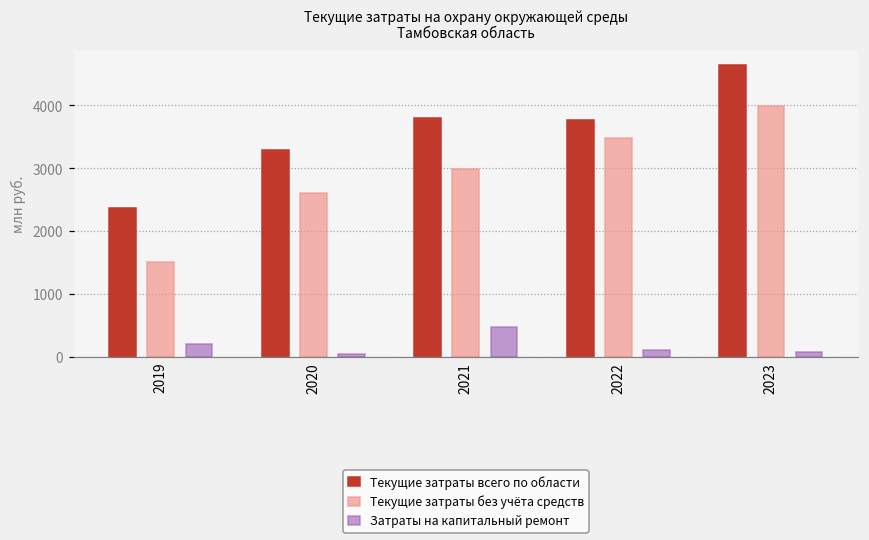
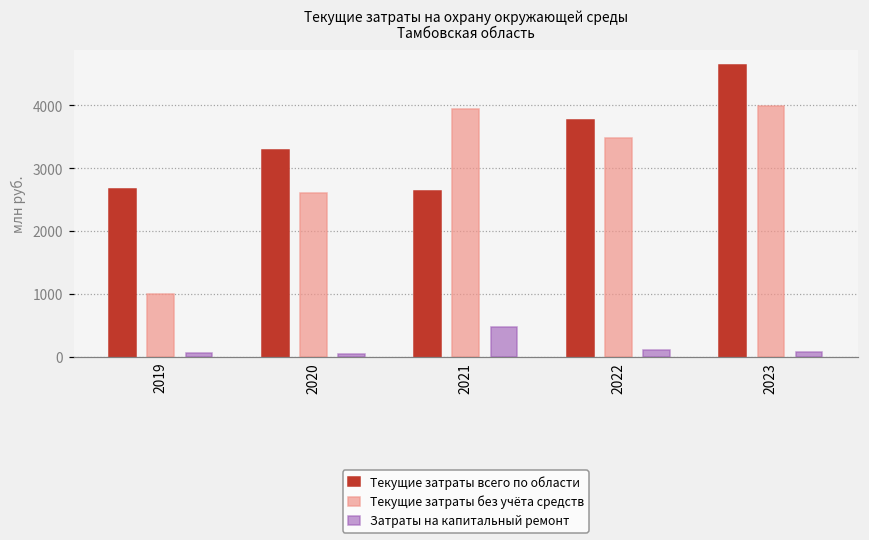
Текущие затраты всего по области, 2019: 2400 -> 2700
Текущие затраты без учёта средств, 2019: 1500 -> 1000
Затраты на капитальный ремонт, 2019: 200 -> 100
Текущие затраты всего по области, 2021: 3800 -> 2600
Текущие затраты без учёта средств, 2021: 3000 -> 3900
